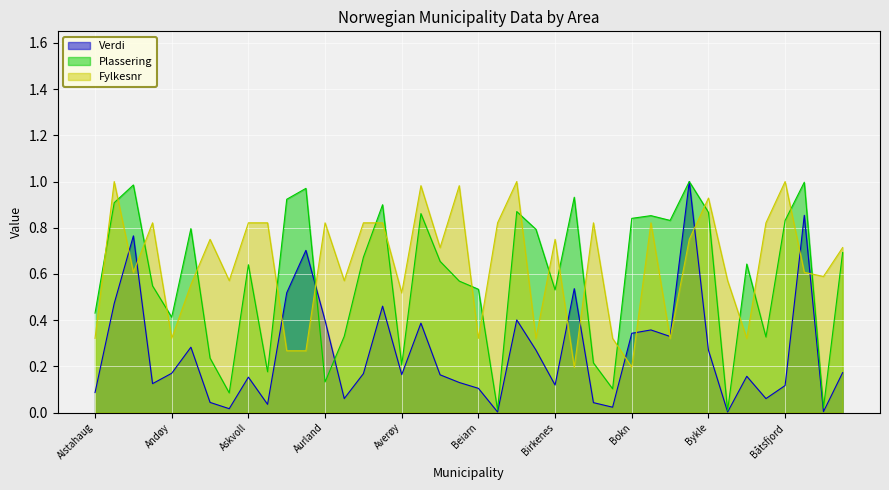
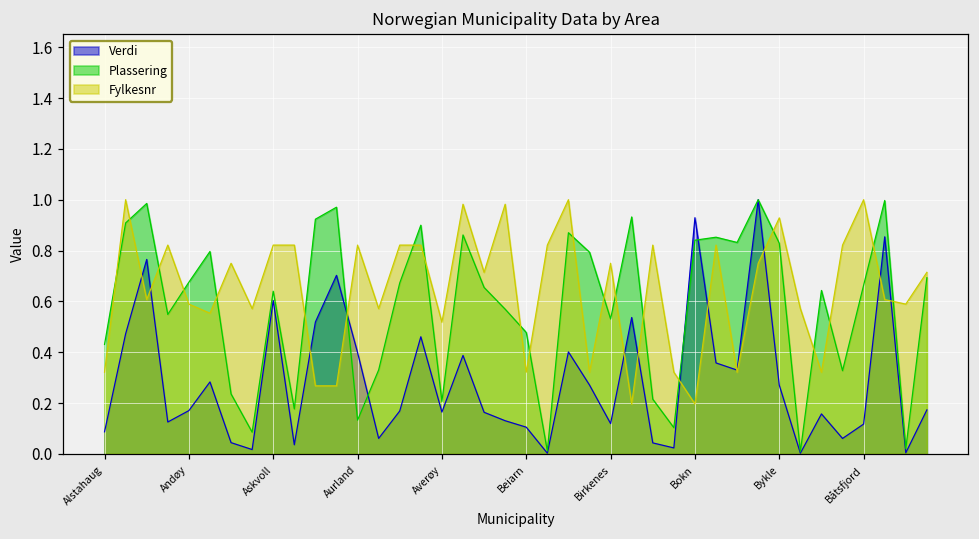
Plassering, Andøy: 0.41 -> 0.68
Fylkesnr, Andøy: 0.32 -> 0.59
Verdi, Askvoll: 0.15 -> 0.60
Plassering, Beiarn: 0.53 -> 0.48
Verdi, Bokn: 0.34 -> 0.93
Plassering, Bykle: 0.87 -> 0.83
Plassering, Båtsfjord: 0.83 -> 0.66
